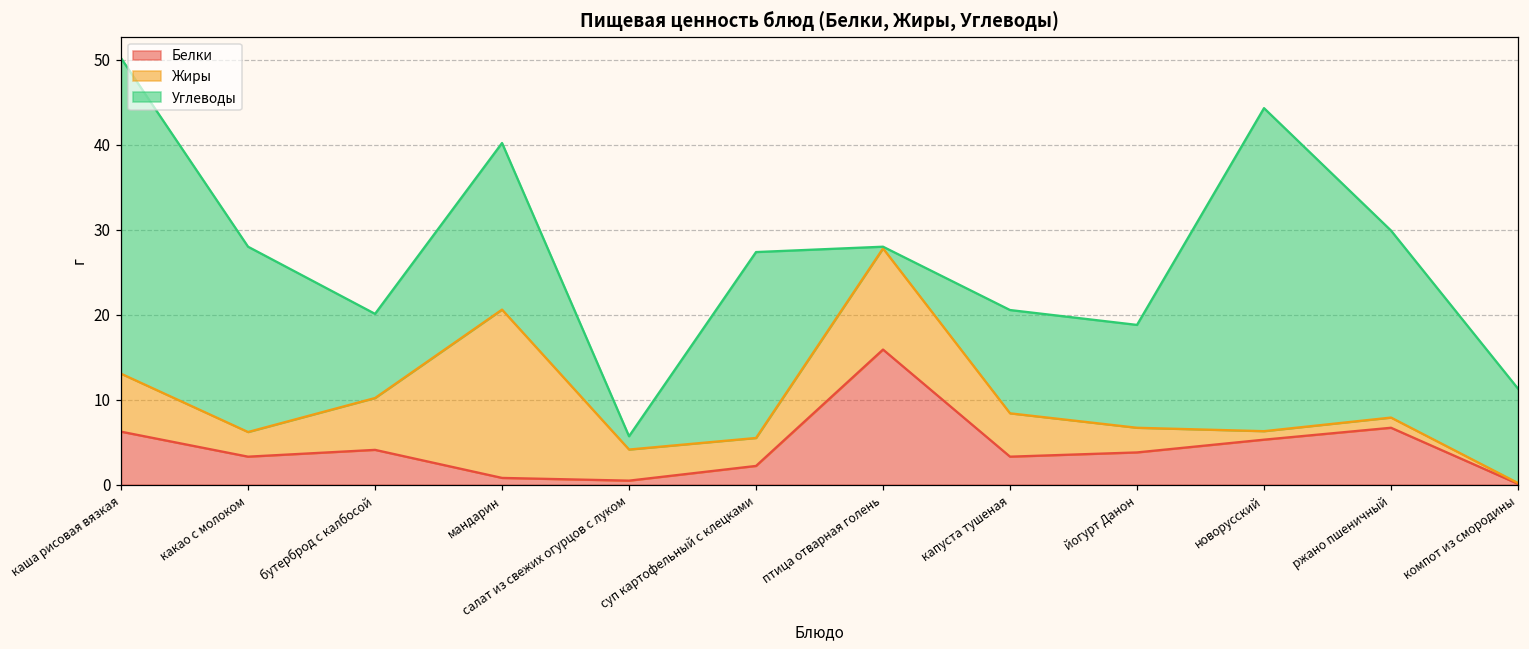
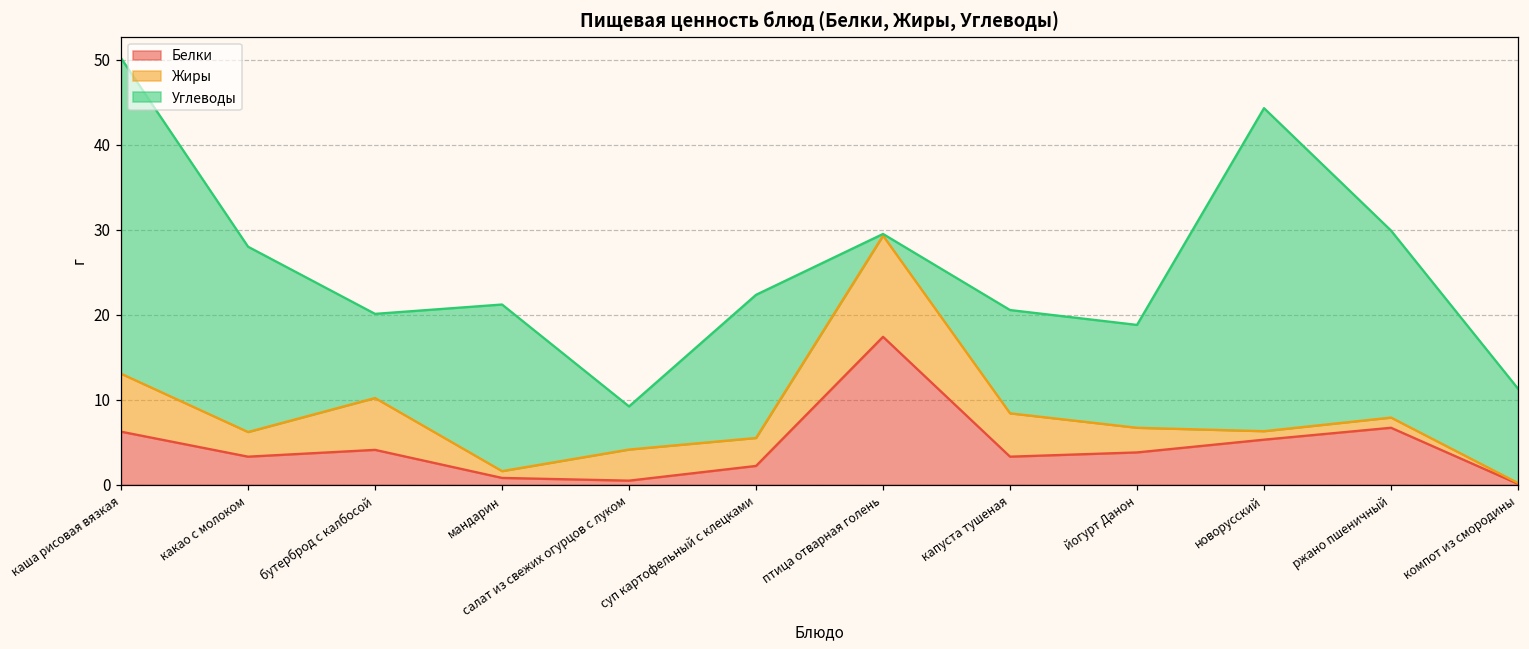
Жиры, мандарин: 20 -> 1
Углеводы, салат из свежих огурцов с луком: 2 -> 5
Углеводы, суп картофельный с клецками: 22 -> 17
Белки, птица отварная голень: 16 -> 17
